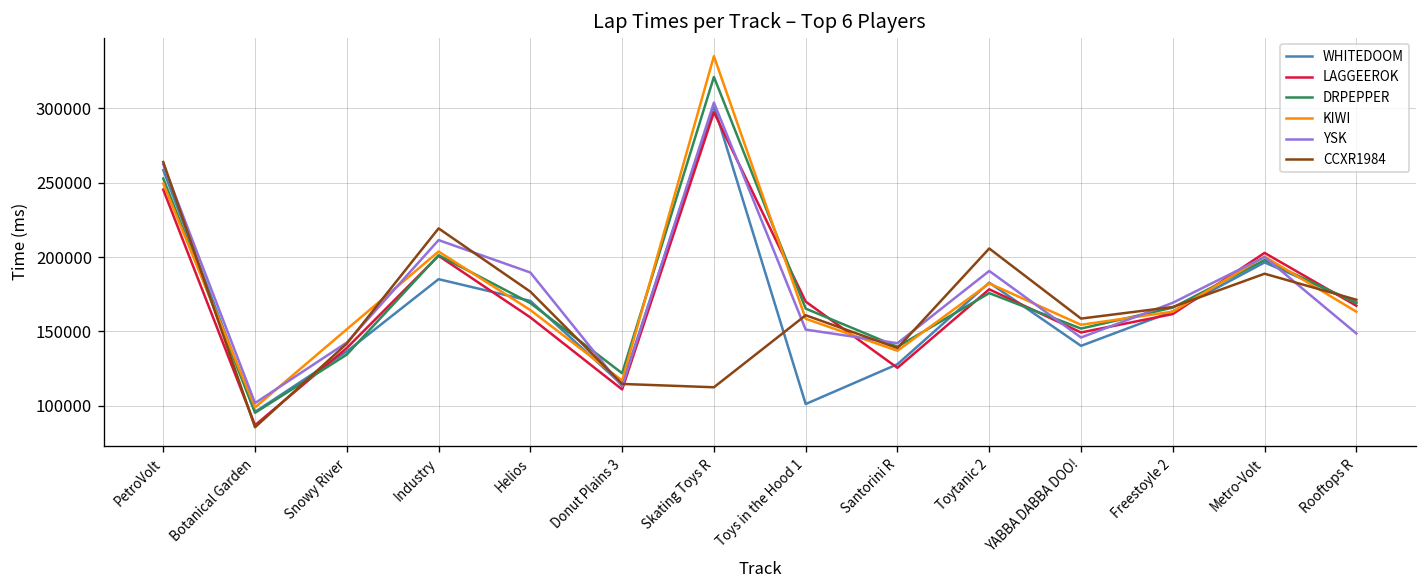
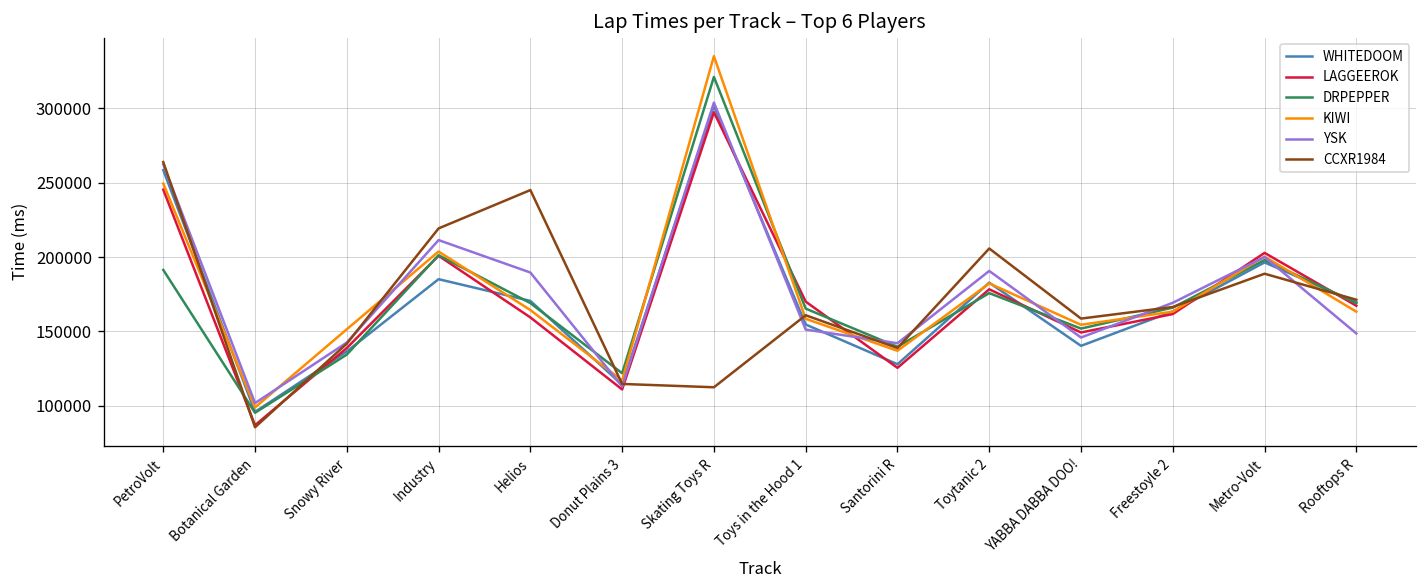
DRPEPPER, PetroVolt: 253000 -> 191000
CCXR1984, Helios: 177000 -> 245000
WHITEDOOM, Toys in the Hood 1: 101000 -> 155000
